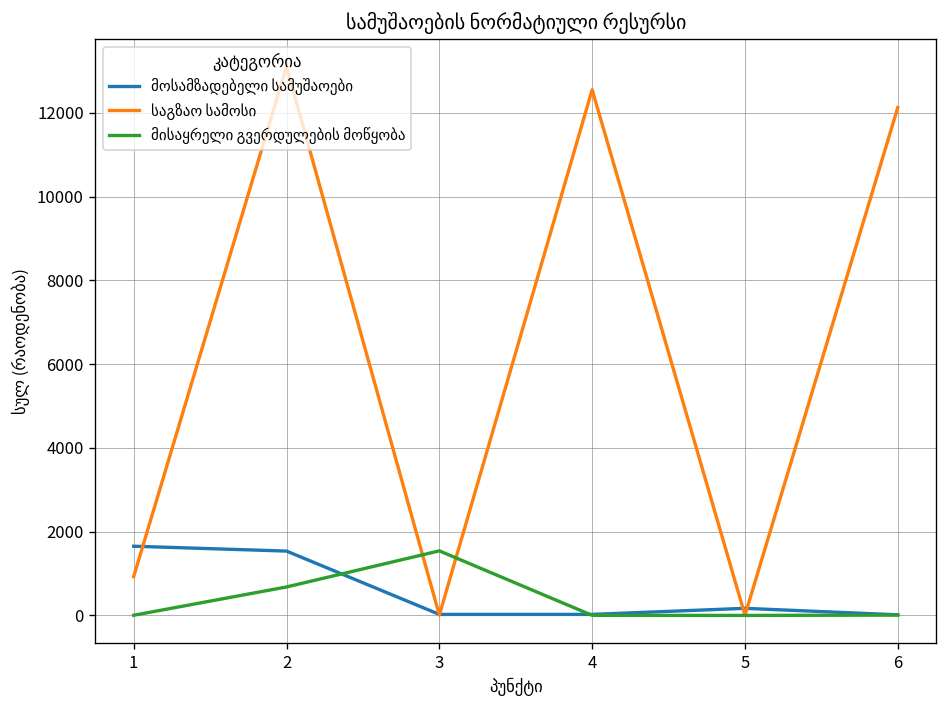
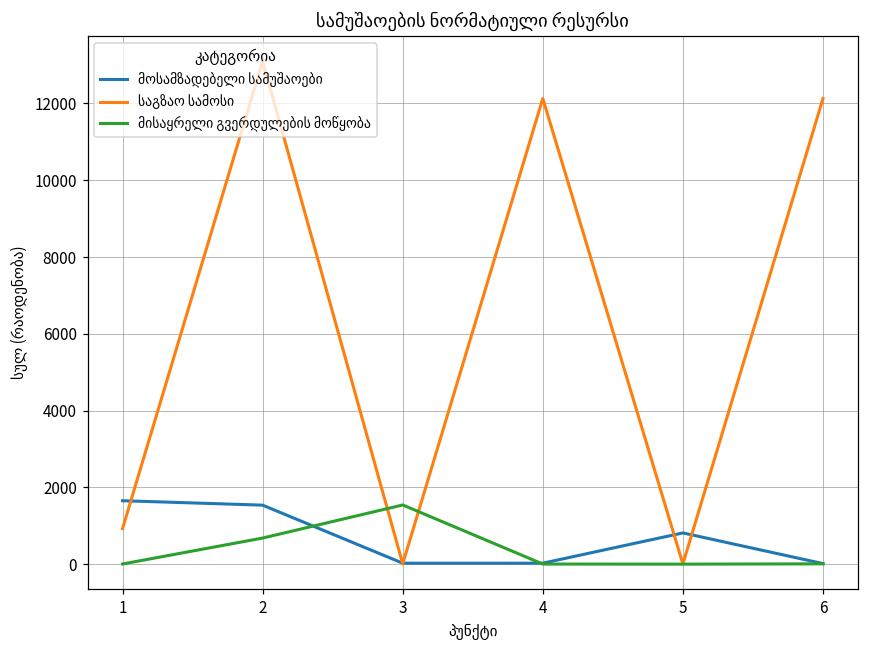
საგზაო სამოსი, 4: 12600 -> 12100
მოსამზადებელი სამუშაოები, 5: 200 -> 800
